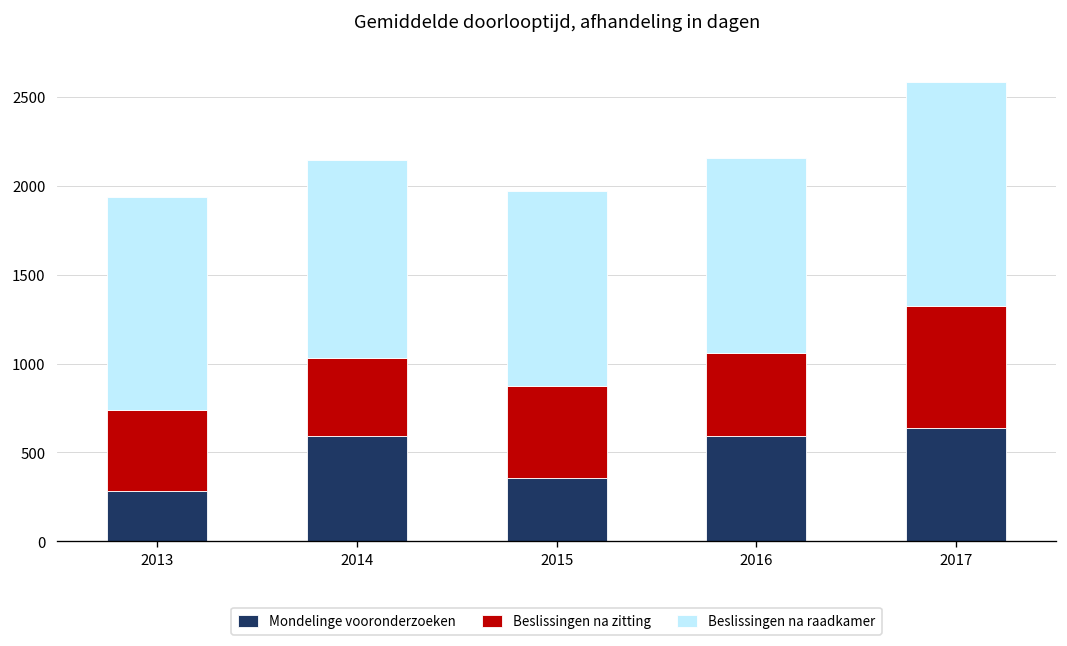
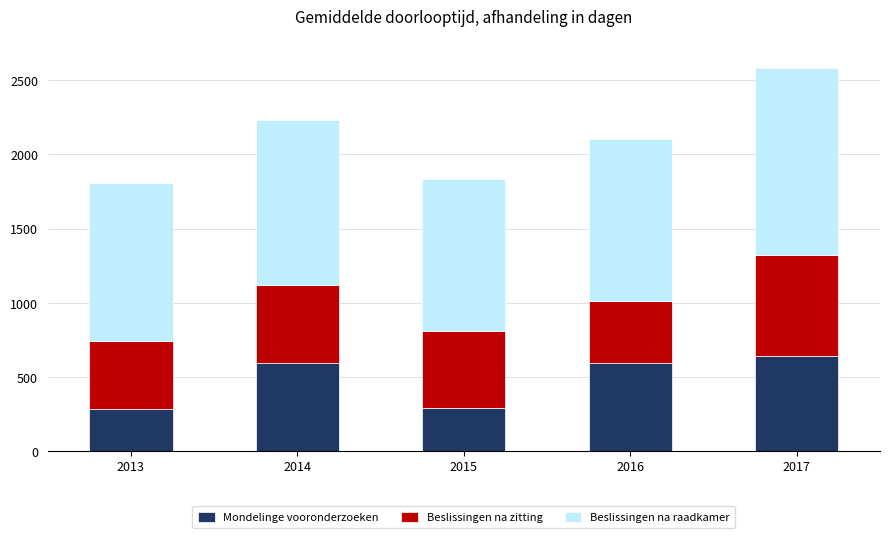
Beslissingen na raadkamer, 2013: 1190 -> 1060
Beslissingen na zitting, 2014: 440 -> 530
Mondelinge vooronderzoeken, 2015: 360 -> 290
Beslissingen na raadkamer, 2015: 1090 -> 1020
Beslissingen na zitting, 2016: 470 -> 420
